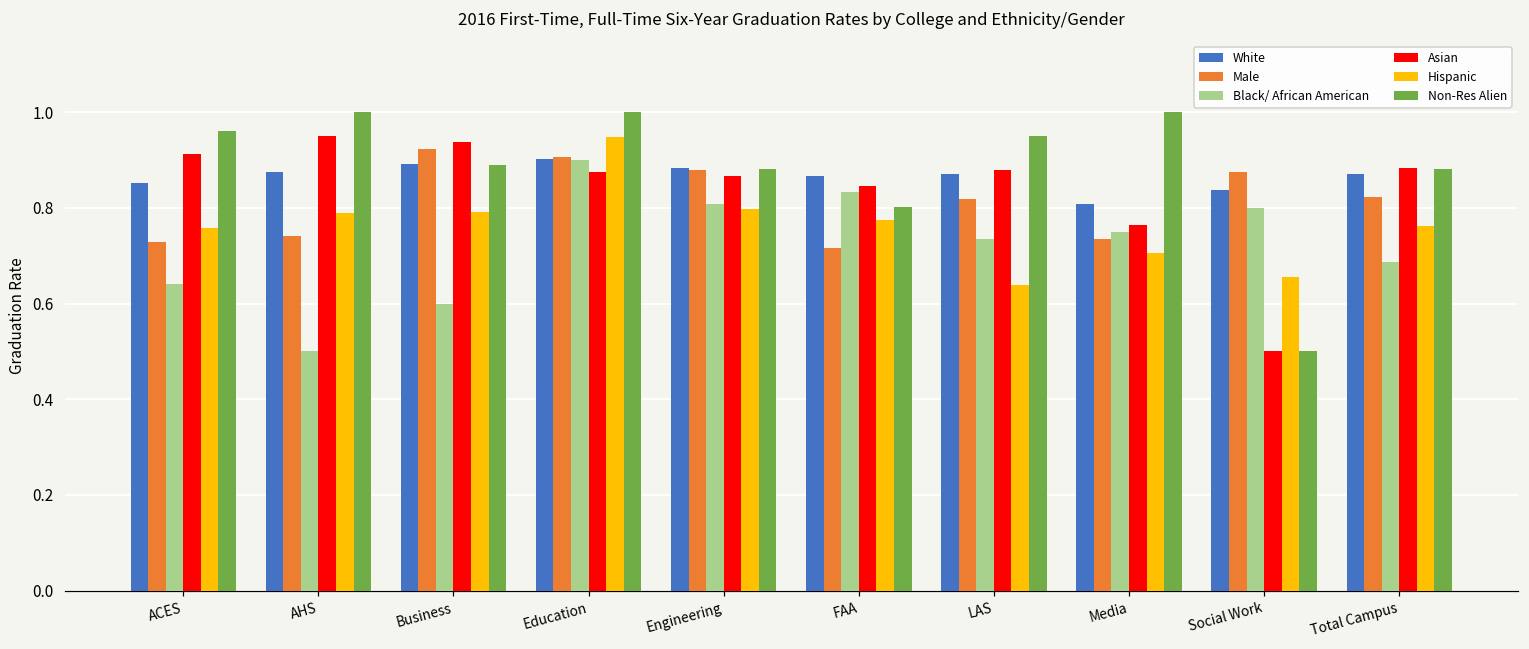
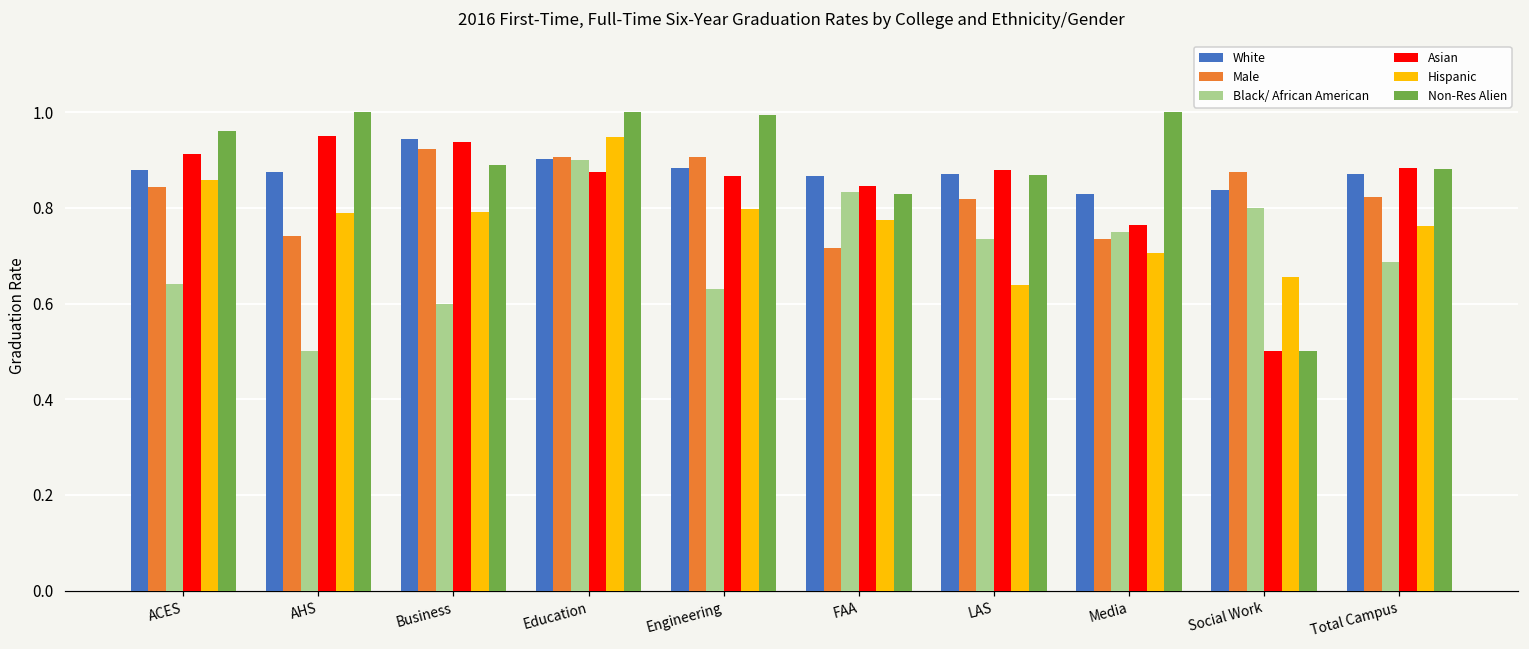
White, ACES: 0.85 -> 0.88
Male, ACES: 0.73 -> 0.84
Hispanic, ACES: 0.76 -> 0.86
White, Business: 0.89 -> 0.95
Male, Engineering: 0.88 -> 0.91
Black/ African American, Engineering: 0.81 -> 0.63
Non-Res Alien, Engineering: 0.88 -> 0.99
Non-Res Alien, FAA: 0.80 -> 0.83
Non-Res Alien, LAS: 0.95 -> 0.87
White, Media: 0.81 -> 0.83
